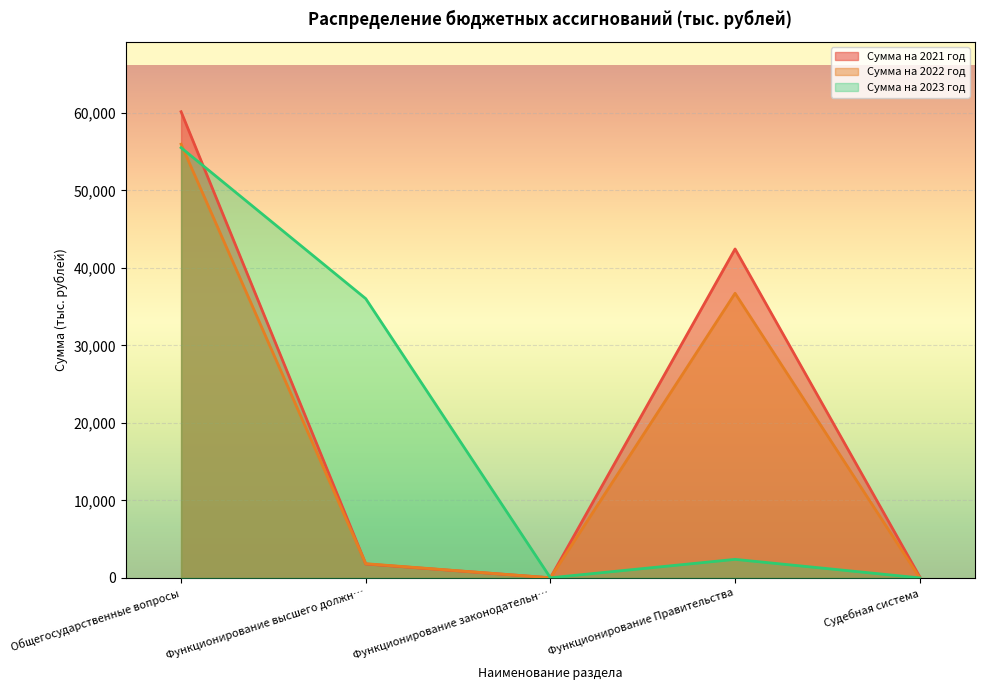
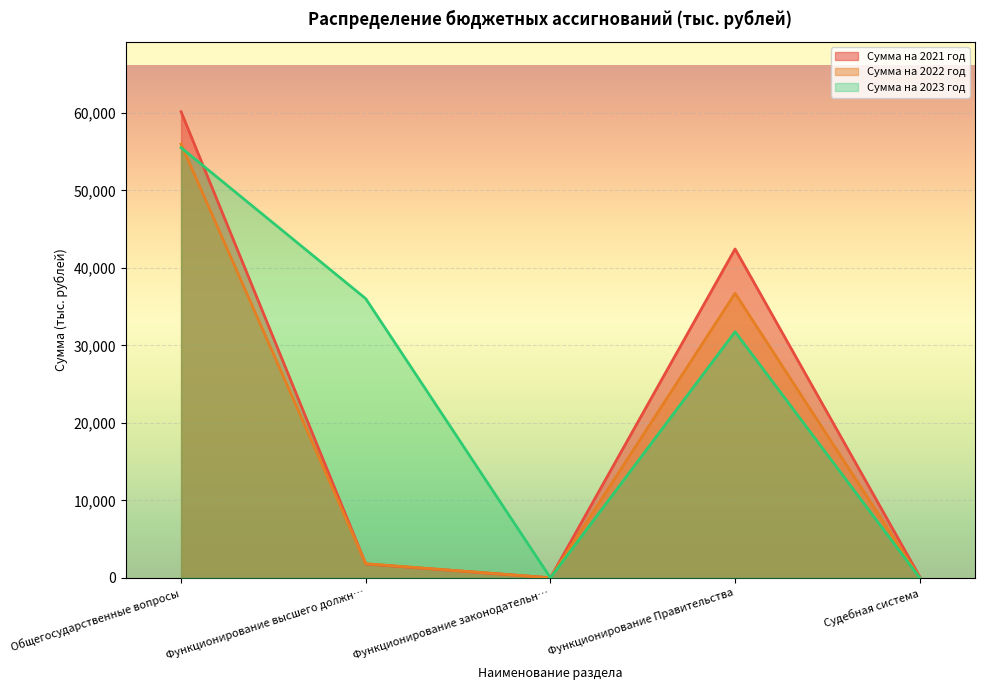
Сумма на 2023 год, Функционирование Правительства: 2,000 -> 32,000
